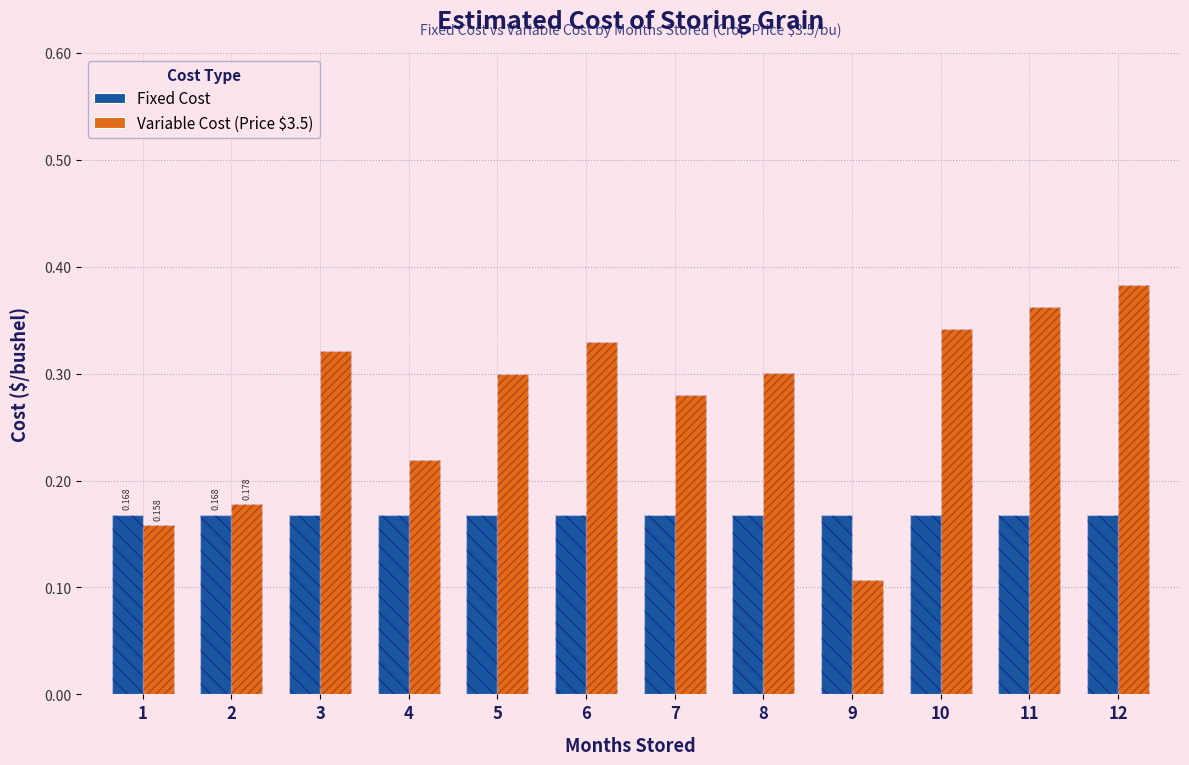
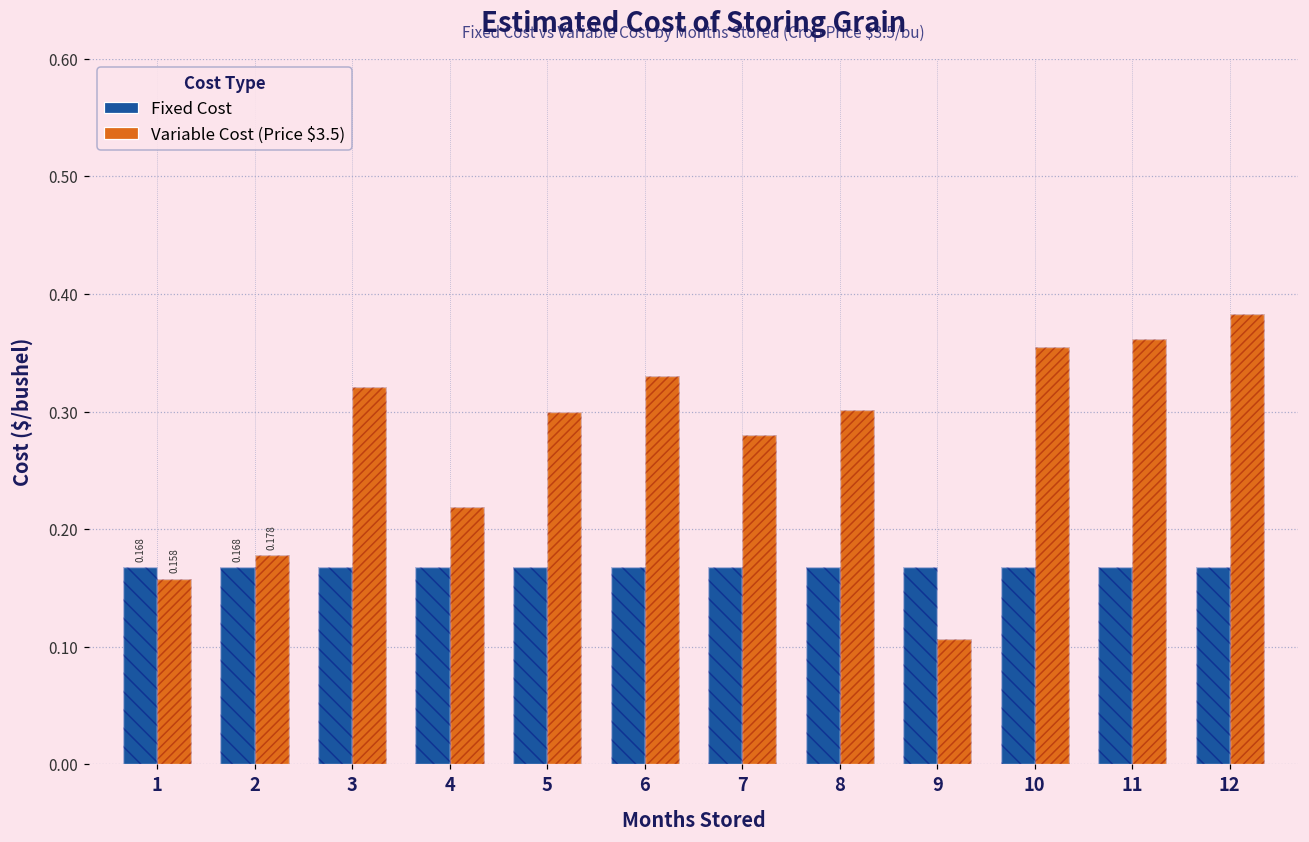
Variable Cost (Price $3.5), 10: 0.342 -> 0.355
